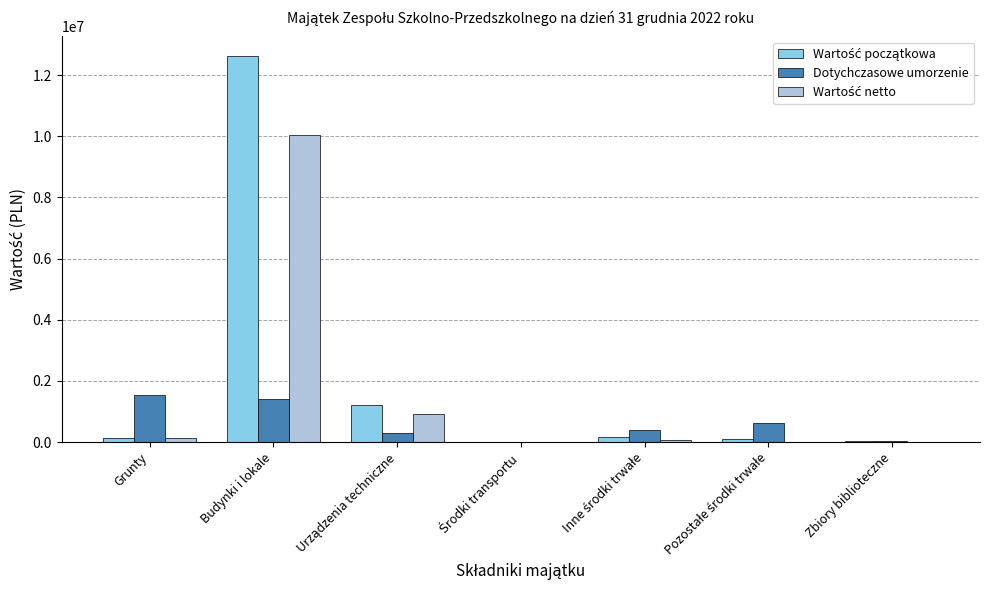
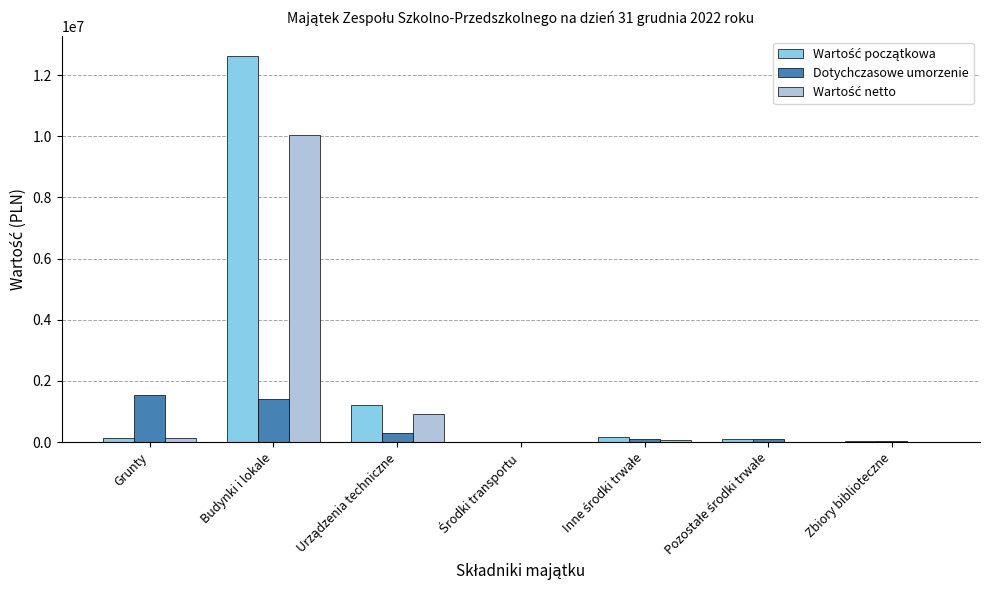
Dotychczasowe umorzenie, Inne środki trwałe: 400000 -> 100000
Dotychczasowe umorzenie, Pozostałe środki trwałe: 600000 -> 100000
